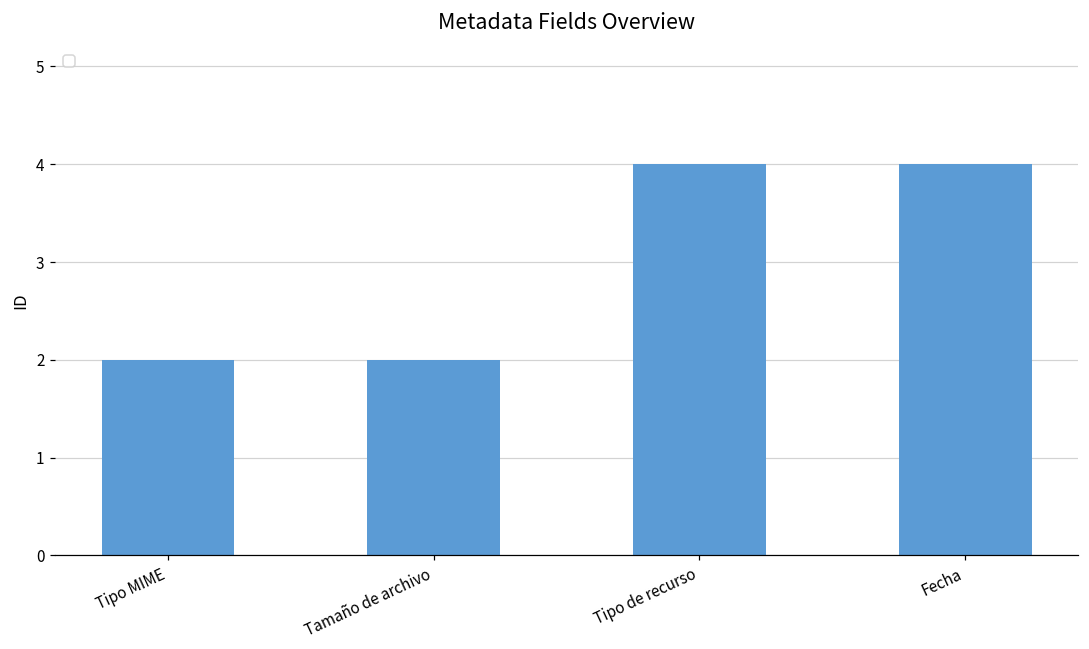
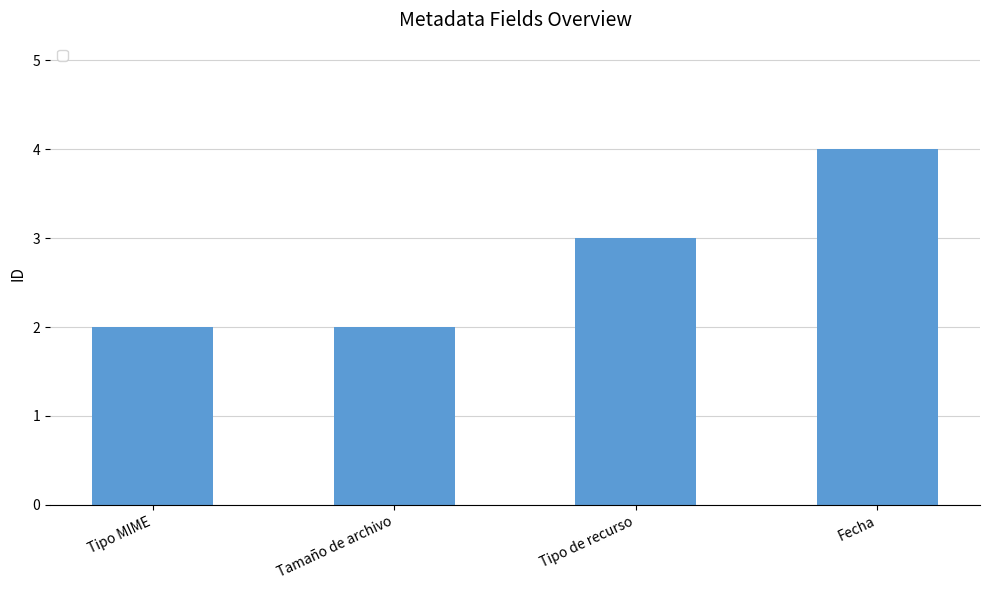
Tipo de recurso: 4 -> 3
